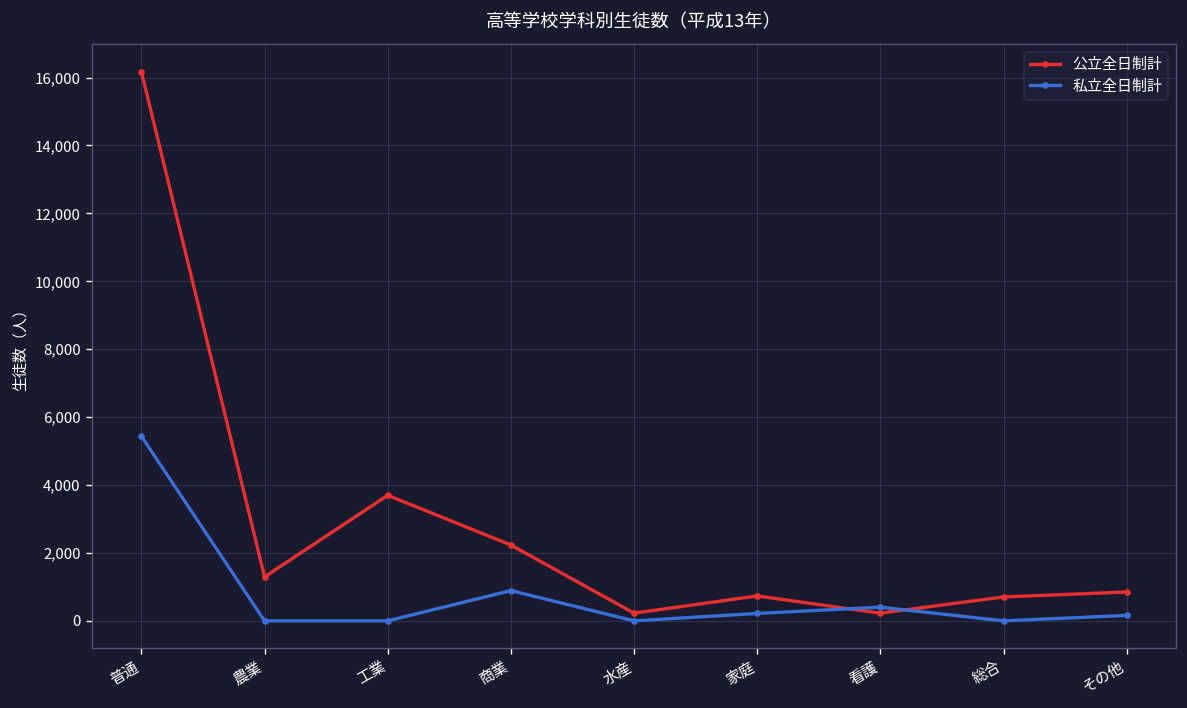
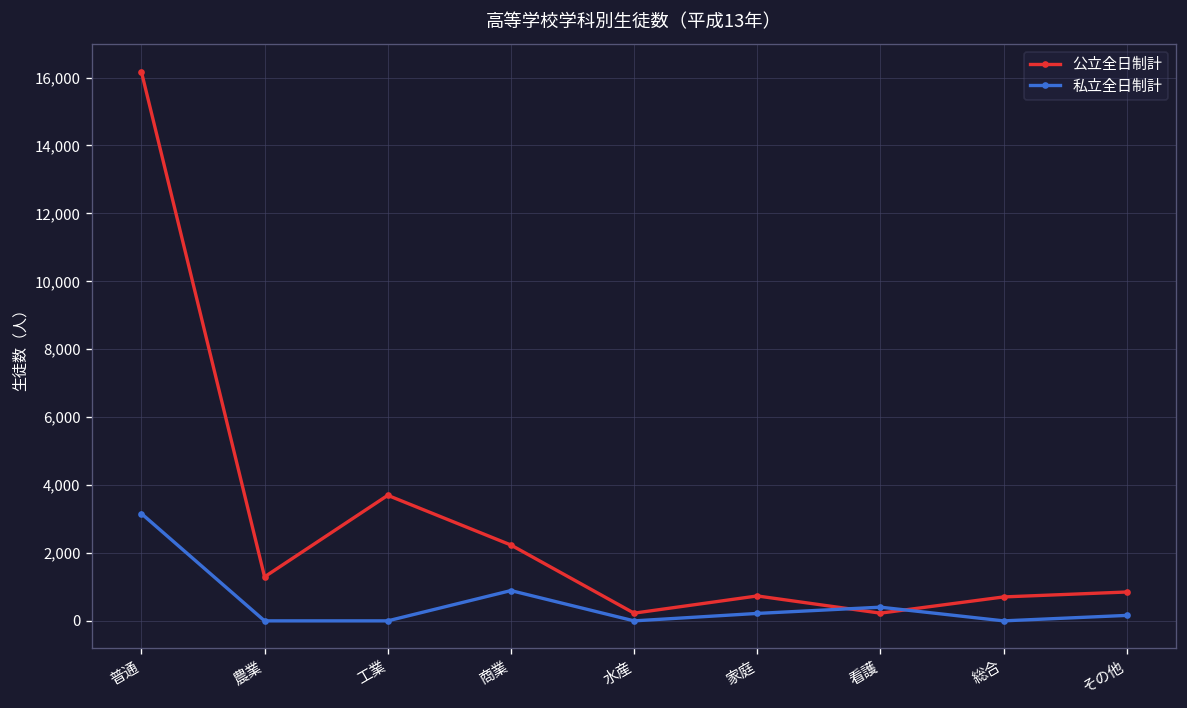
私立全日制計, 普通: 5,400 -> 3,200
